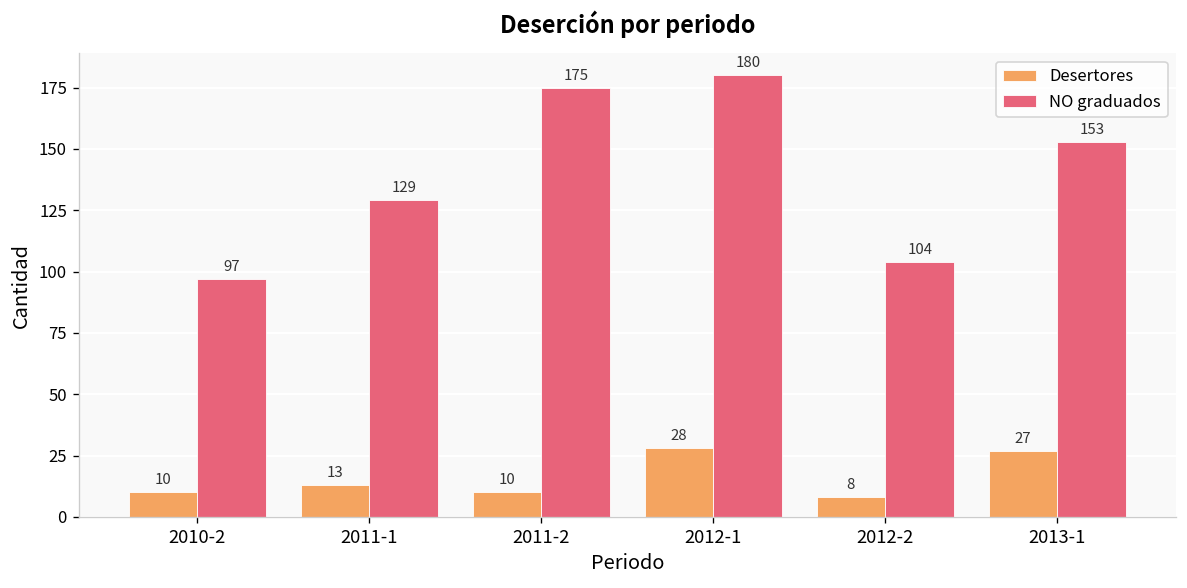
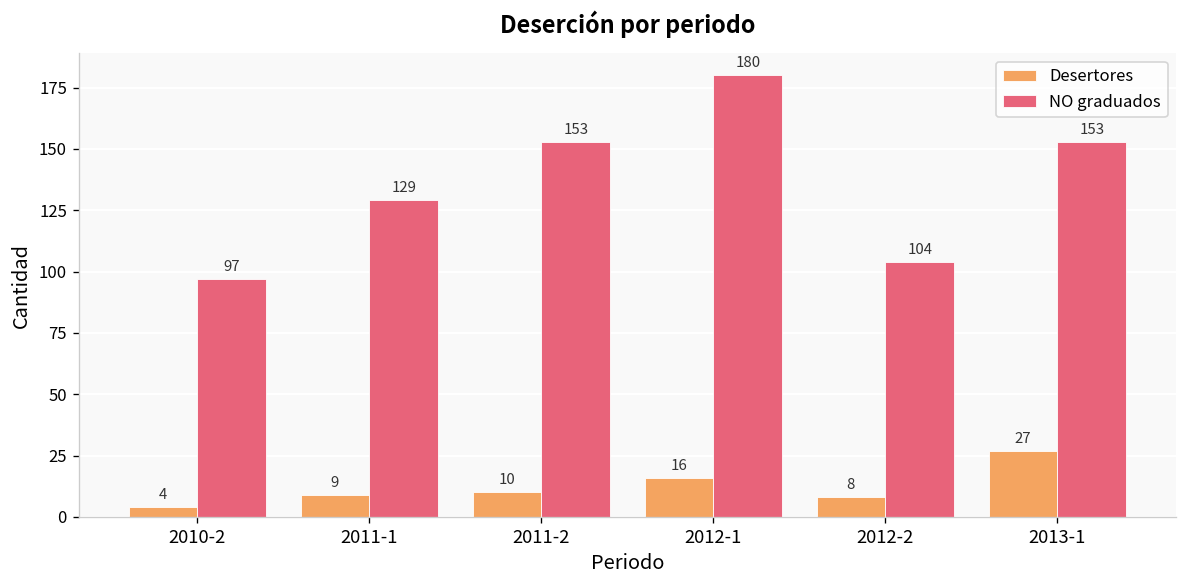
Desertores, 2010-2: 10 -> 4
Desertores, 2011-1: 13 -> 9
NO graduados, 2011-2: 175 -> 153
Desertores, 2012-1: 28 -> 16
